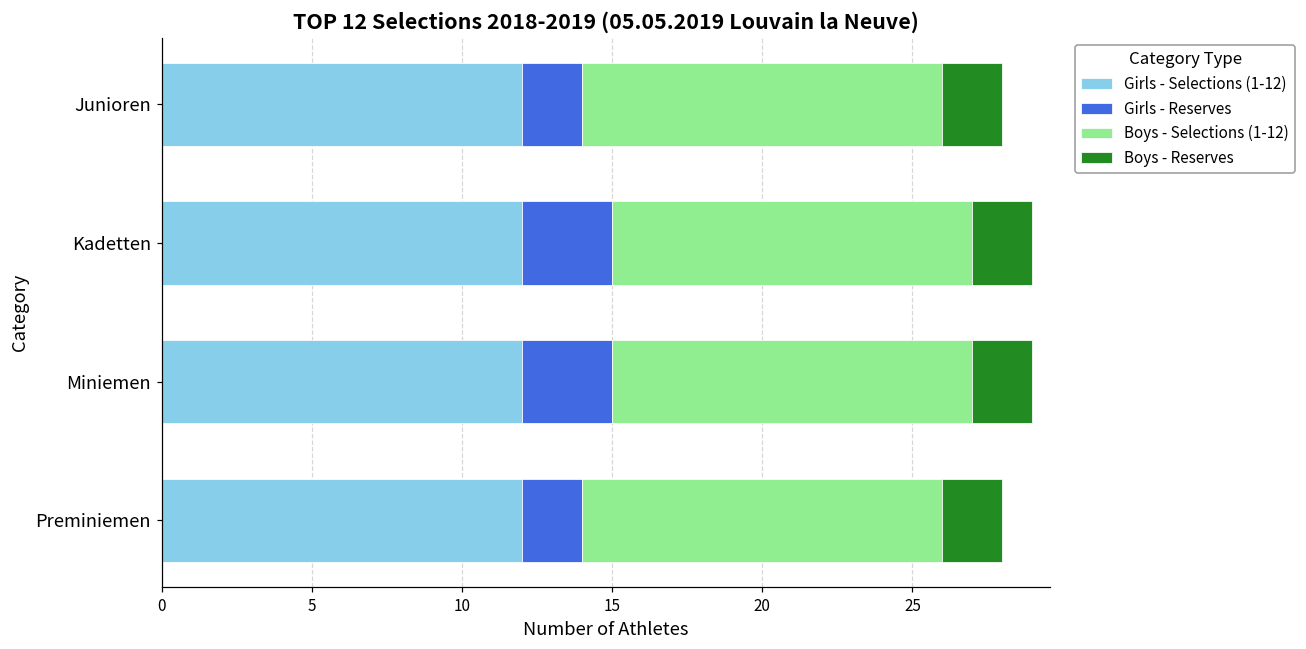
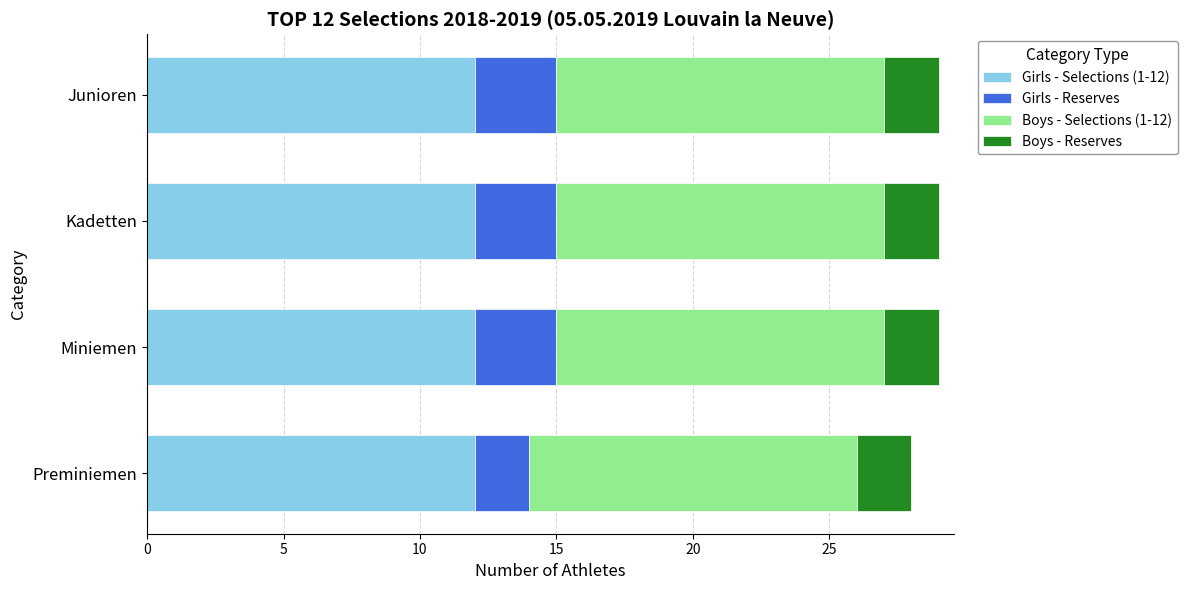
Girls - Reserves, Junioren: 2 -> 3
